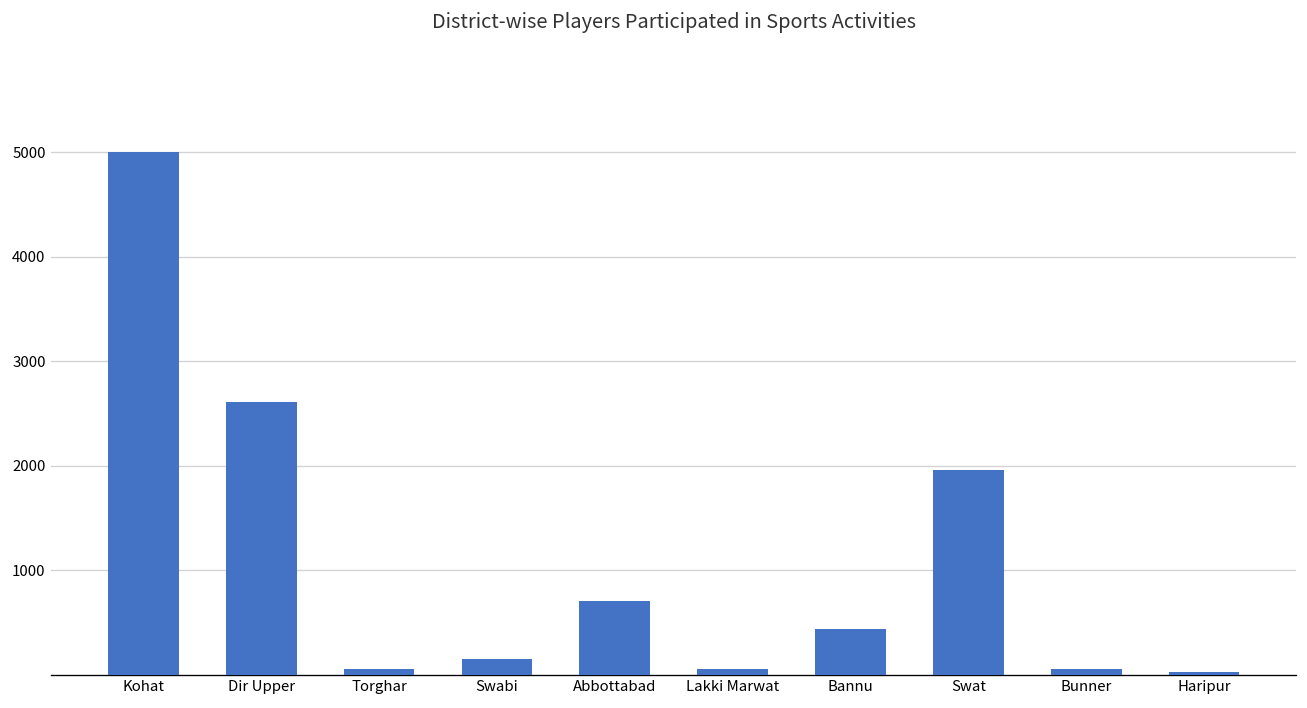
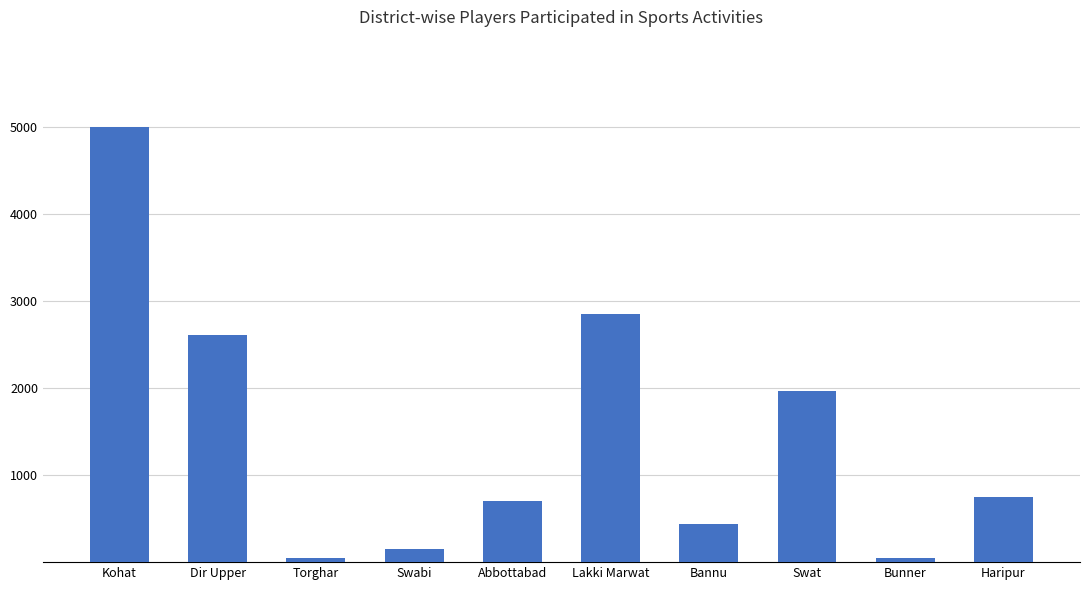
Lakki Marwat: 100 -> 2800
Haripur: 0 -> 800
